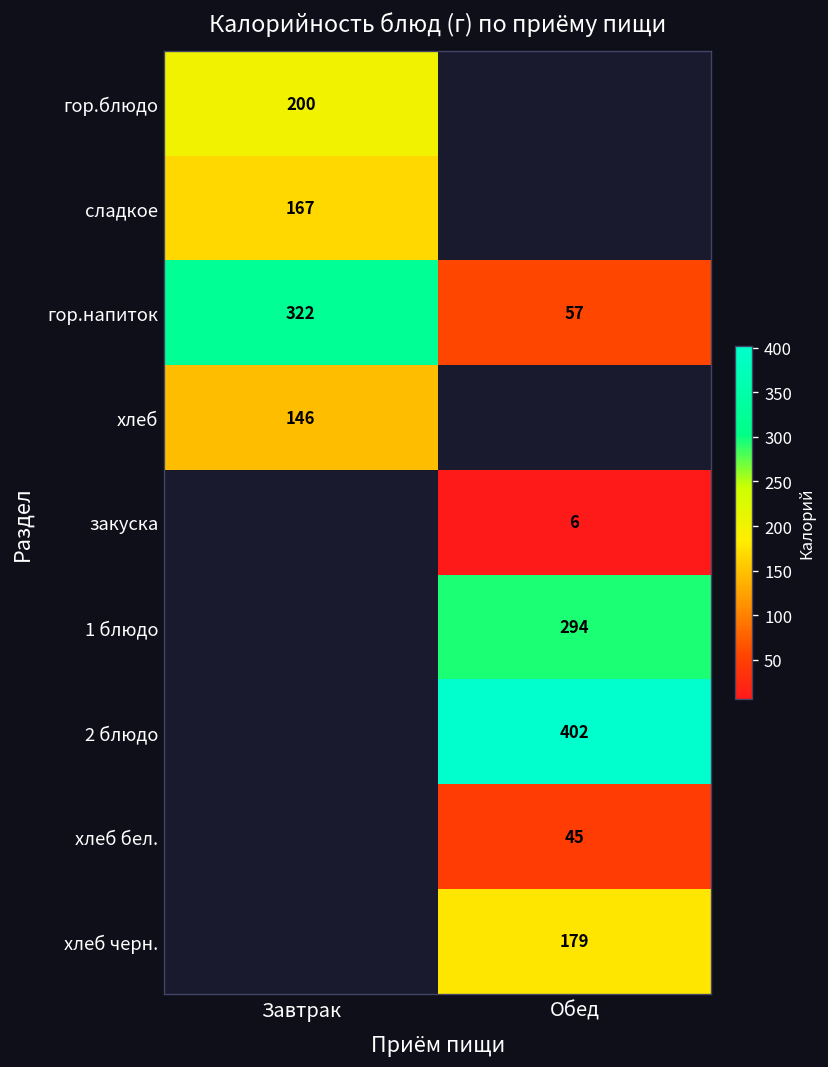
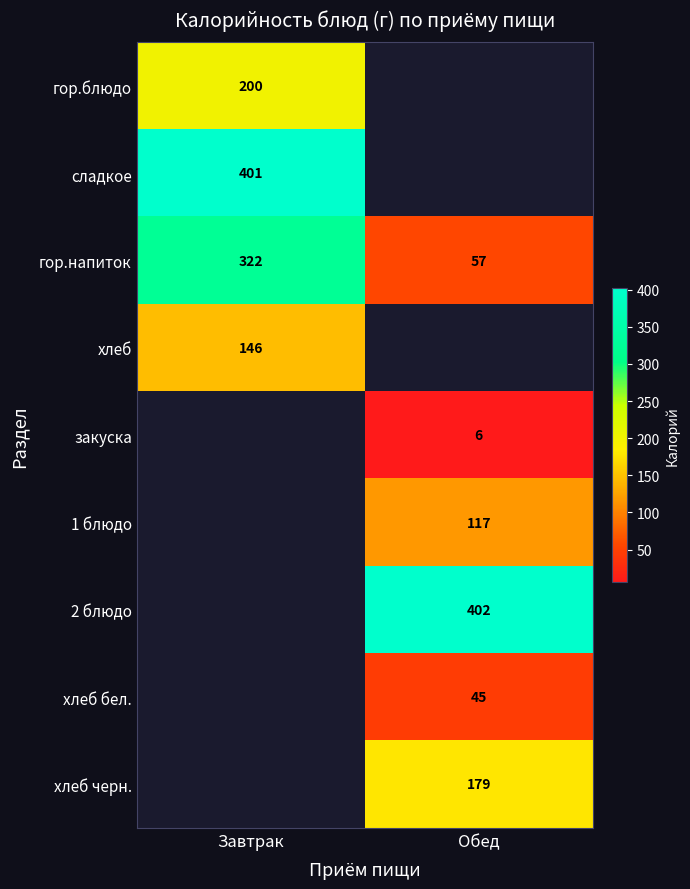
сладкое, Завтрак: 167 -> 401
1 блюдо, Обед: 294 -> 117
